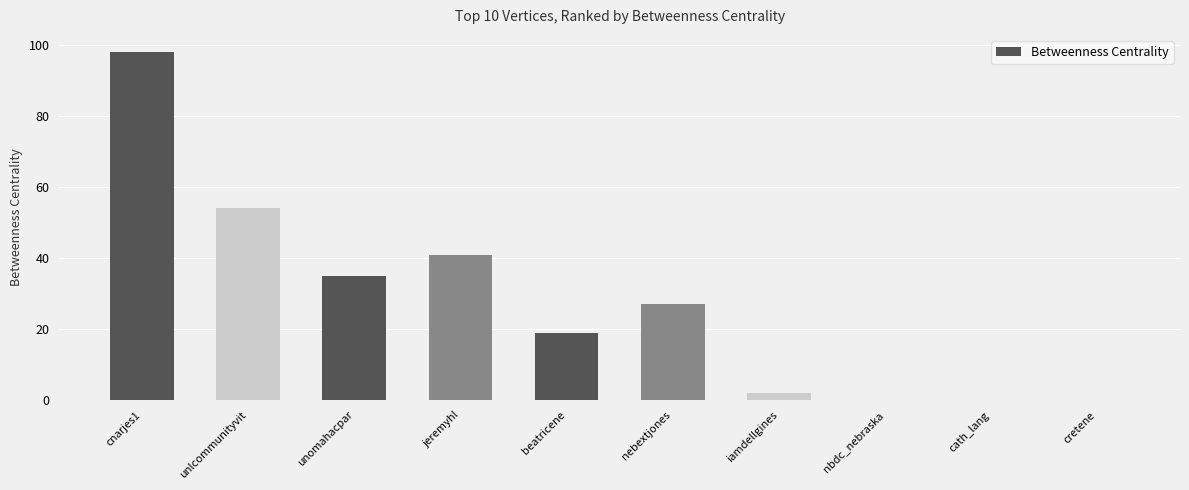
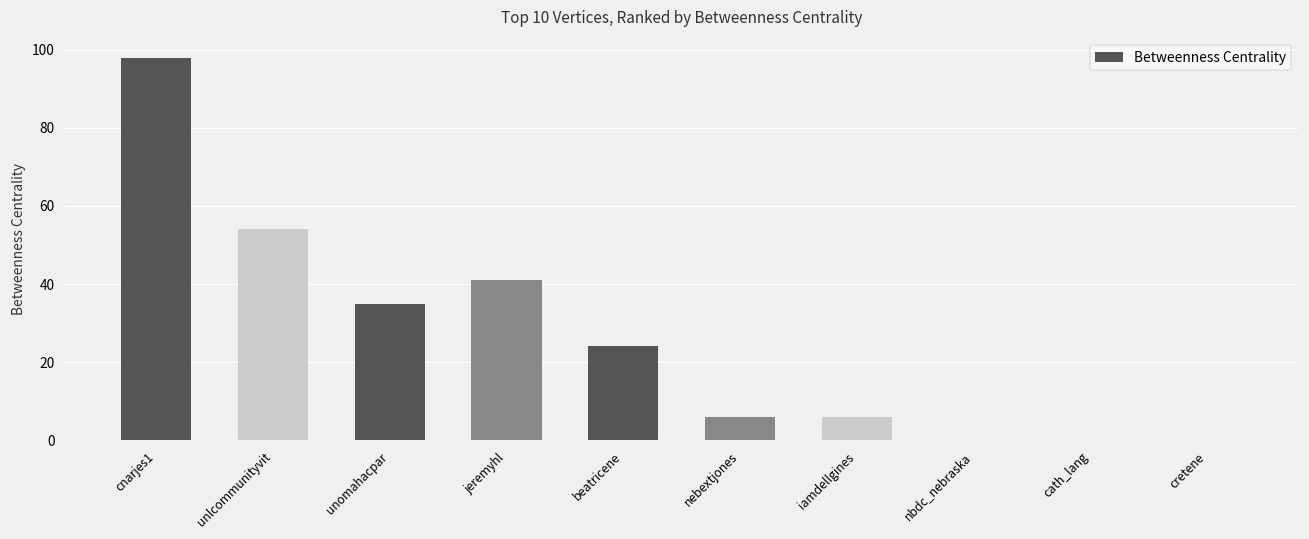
beatricene: 19 -> 24
nebextjones: 27 -> 6
iamdellgines: 2 -> 6
